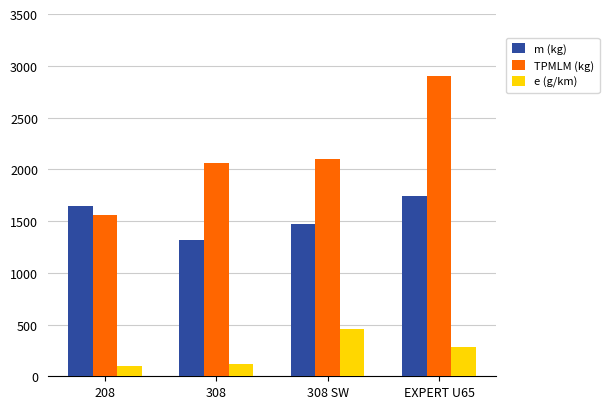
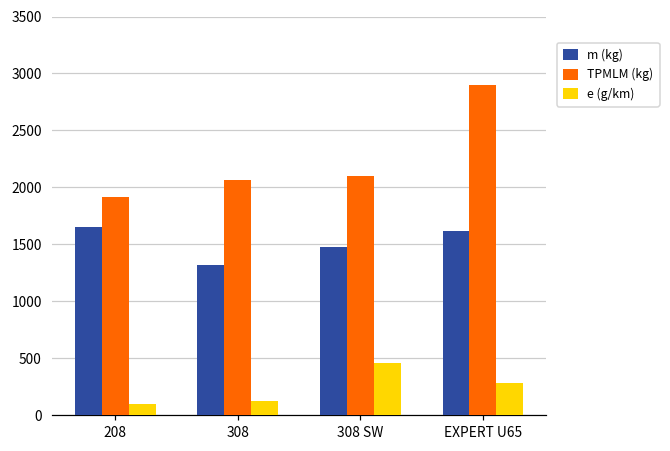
TPMLM (kg), 208: 1560 -> 1910
m (kg), EXPERT U65: 1740 -> 1620
